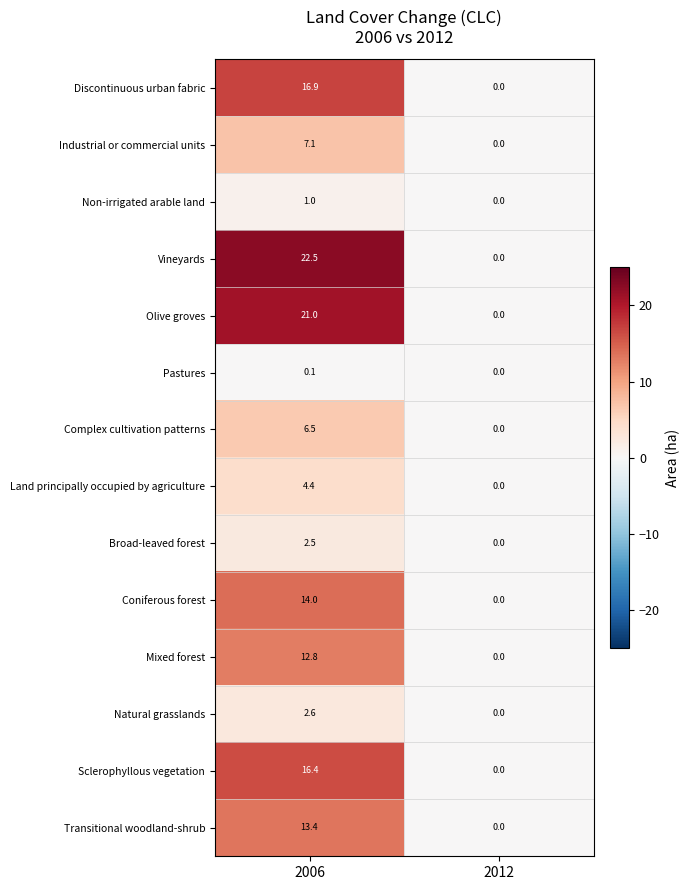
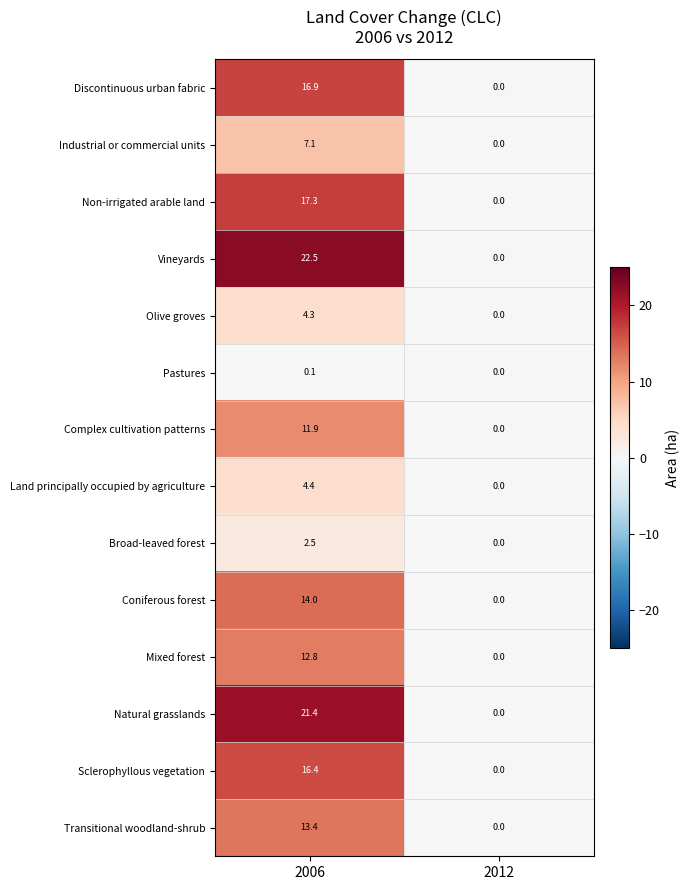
Non-irrigated arable land, 2006: 1.0 -> 17.3
Olive groves, 2006: 21.0 -> 4.3
Complex cultivation patterns, 2006: 6.5 -> 11.9
Natural grasslands, 2006: 2.6 -> 21.4
